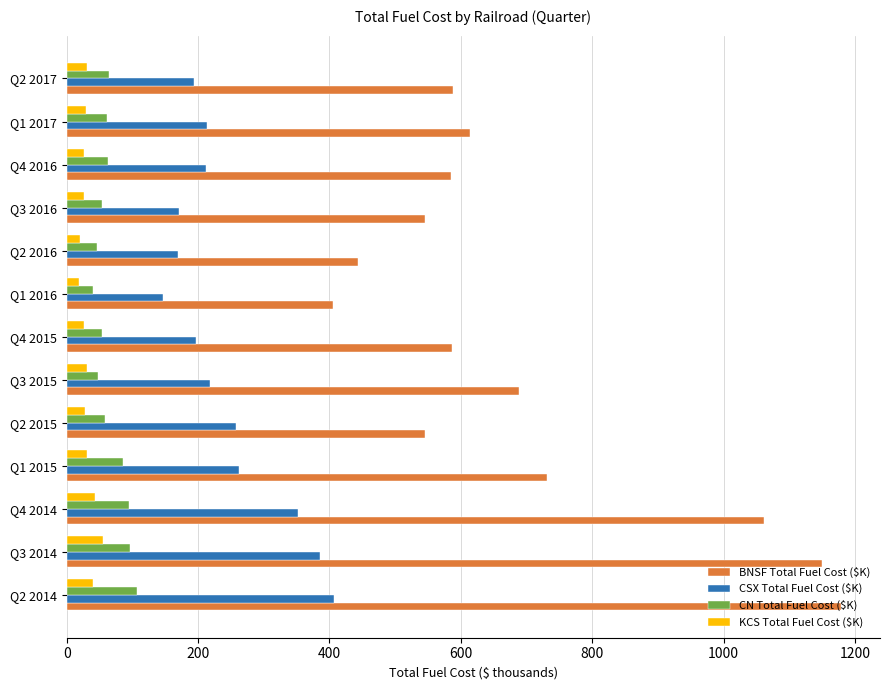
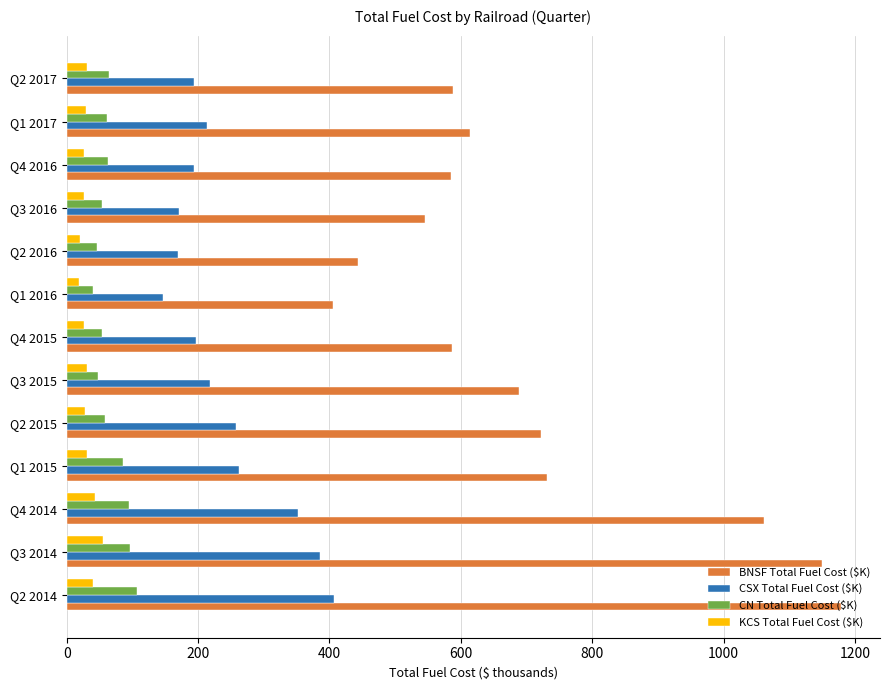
CSX Total Fuel Cost ($K), Q4 2016: 210 -> 190
BNSF Total Fuel Cost ($K), Q2 2015: 550 -> 720
